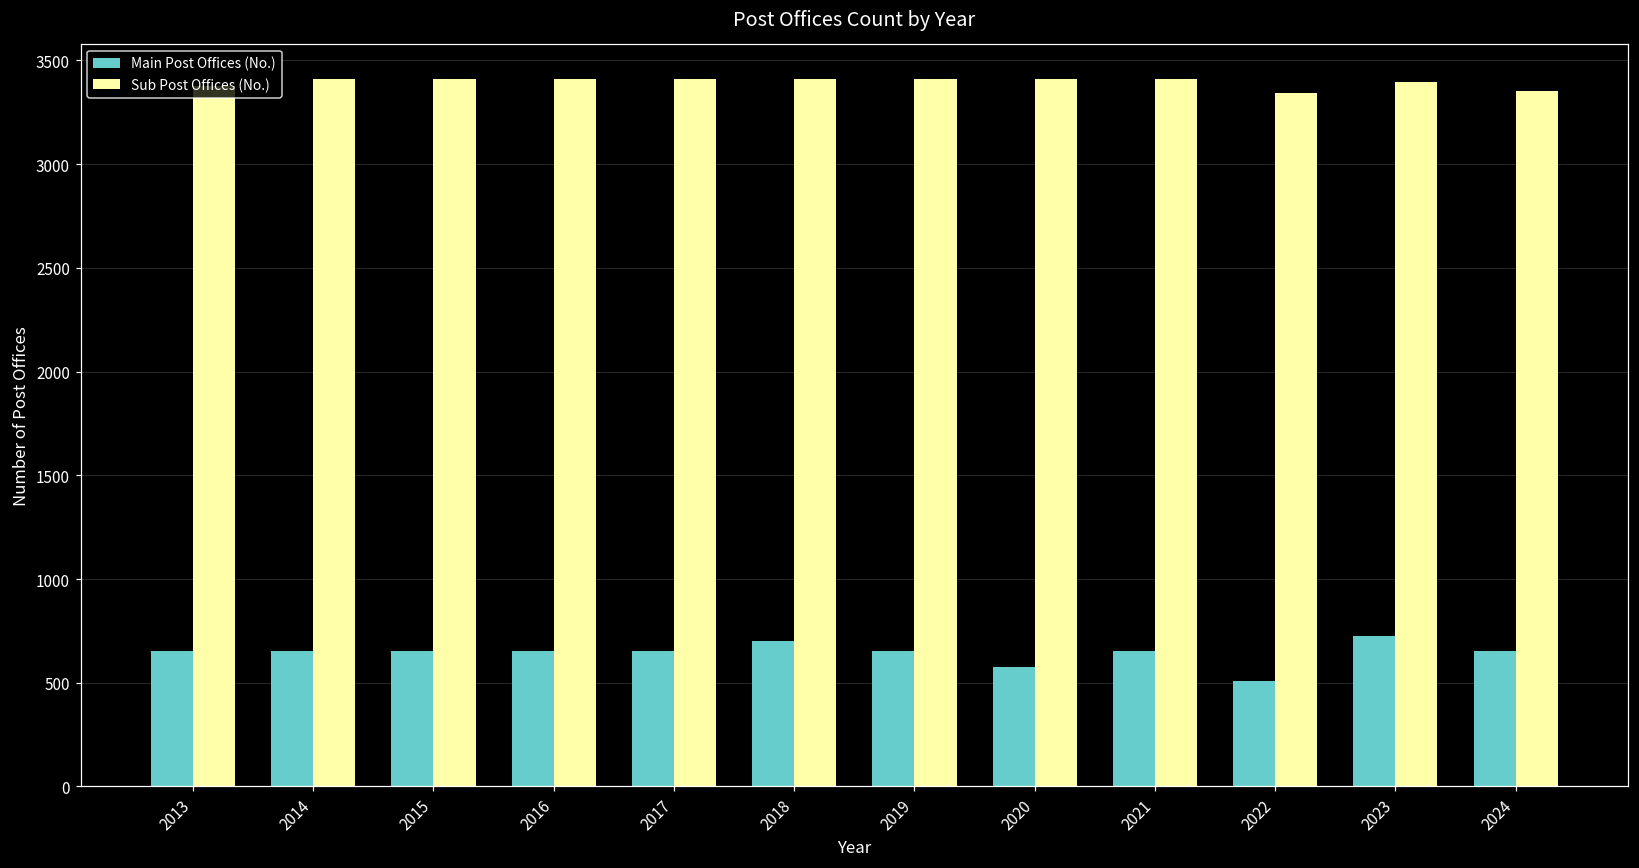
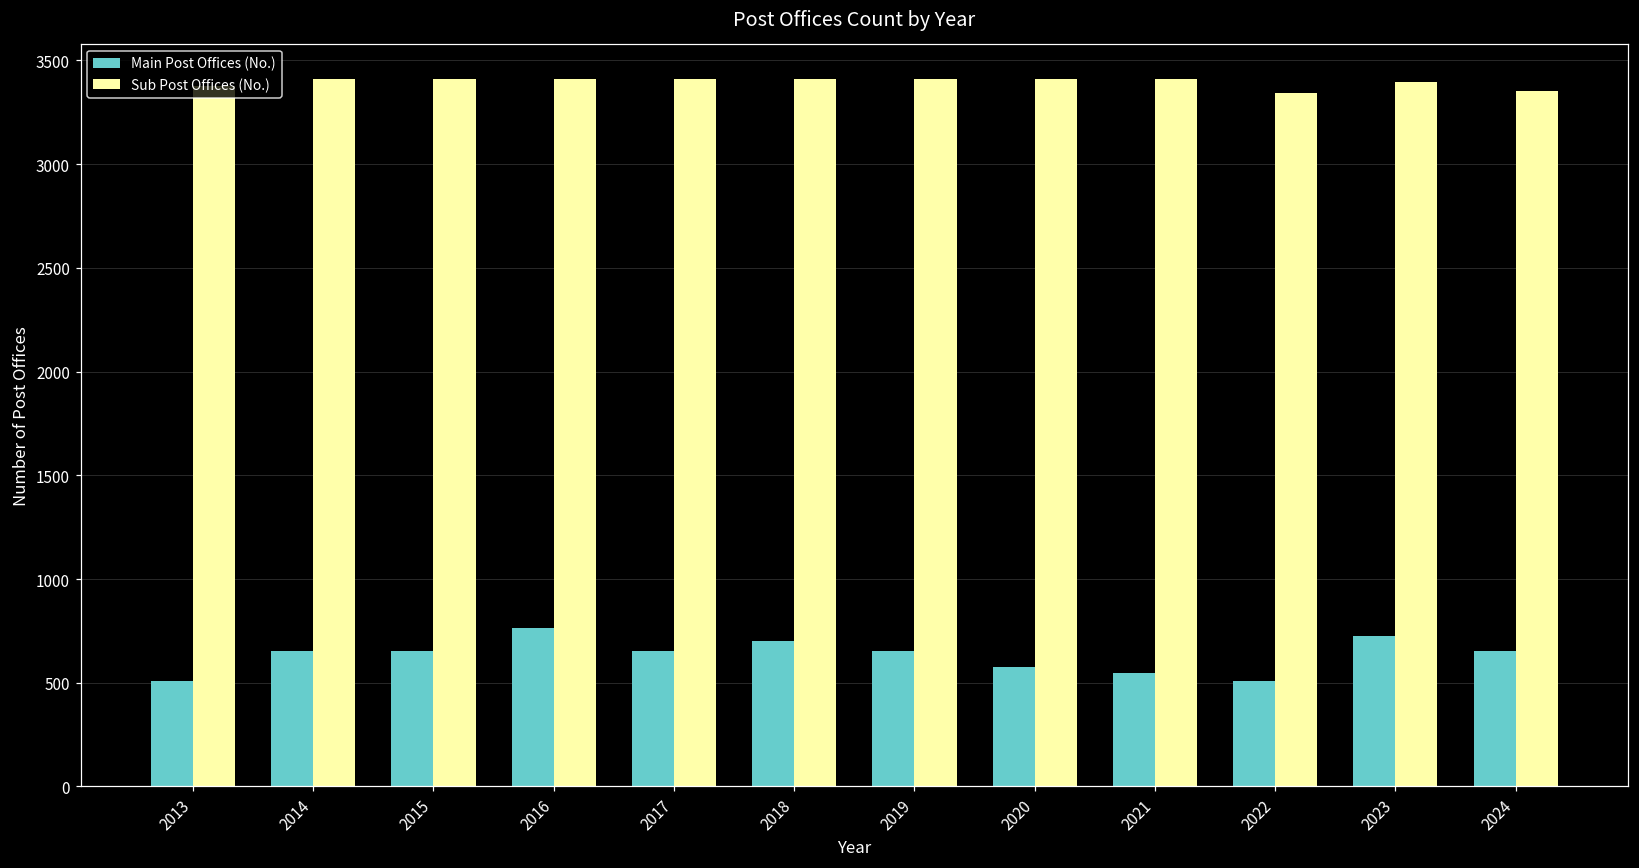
Main Post Offices (No.), 2013: 650 -> 510
Main Post Offices (No.), 2016: 650 -> 760
Main Post Offices (No.), 2021: 650 -> 550
